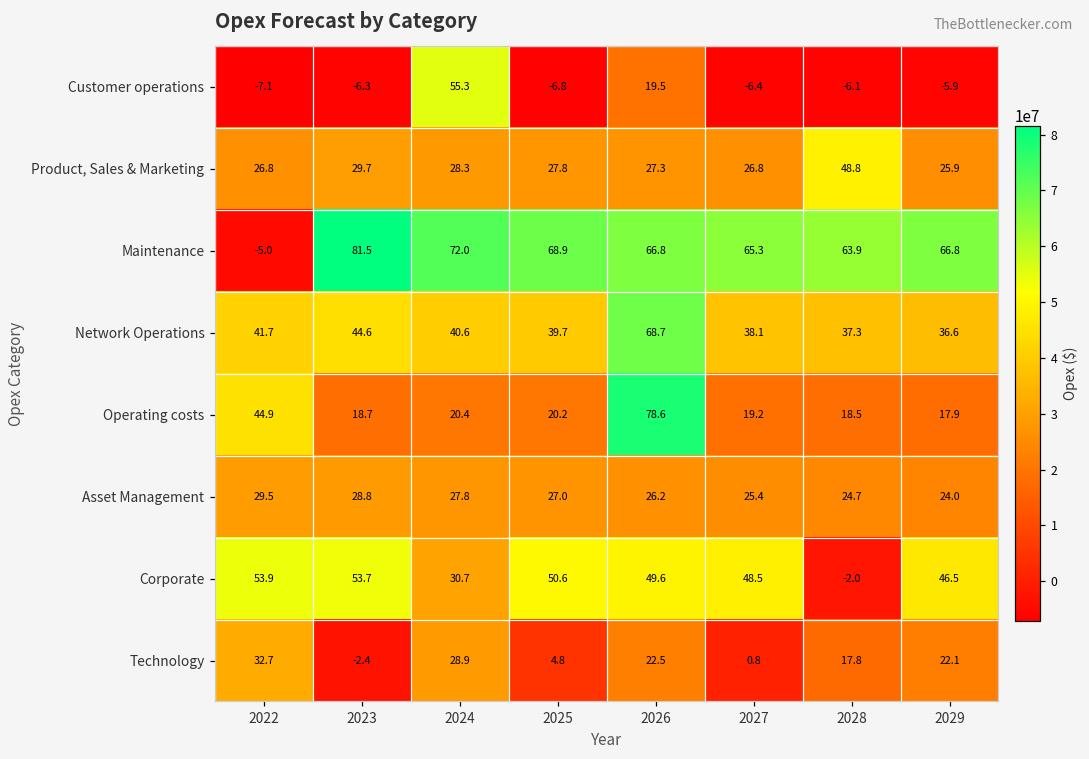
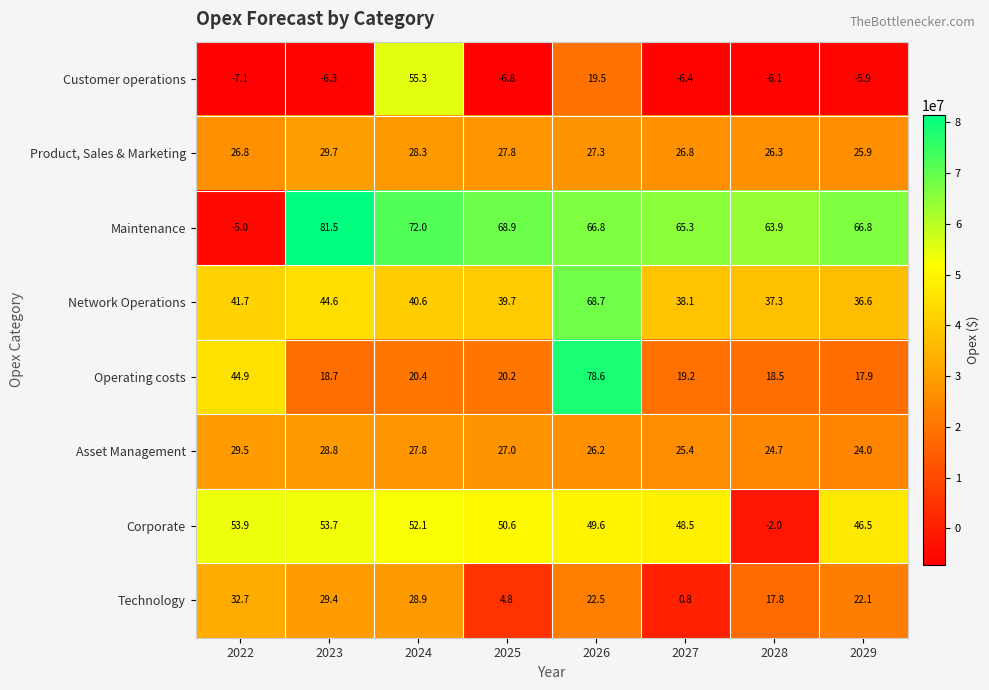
Product, Sales & Marketing, 2028: 48.8 -> 26.3
Corporate, 2024: 30.7 -> 52.1
Technology, 2023: -2.4 -> 29.4
